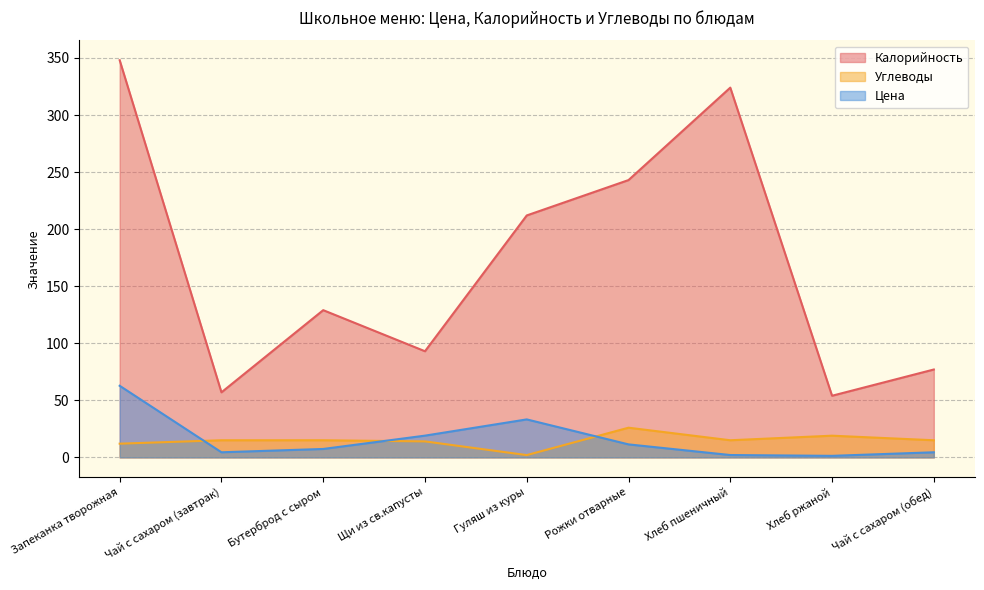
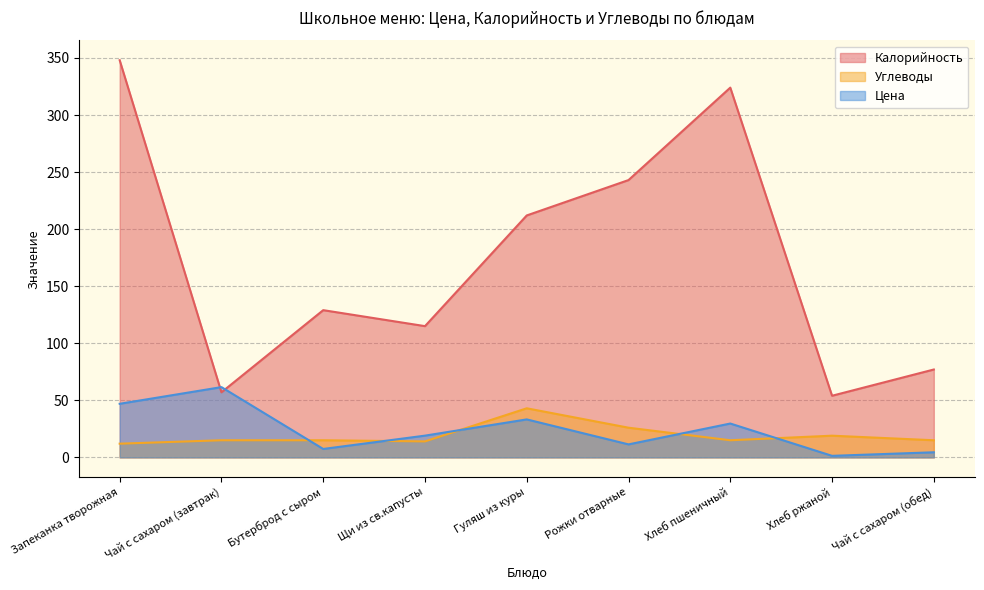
Цена, Запеканка творожная: 63 -> 47
Цена, Чай с сахаром (завтрак): 4 -> 62
Калорийность, Щи из св.капусты: 93 -> 115
Углеводы, Гуляш из куры: 2 -> 43
Цена, Хлеб пшеничный: 2 -> 30
